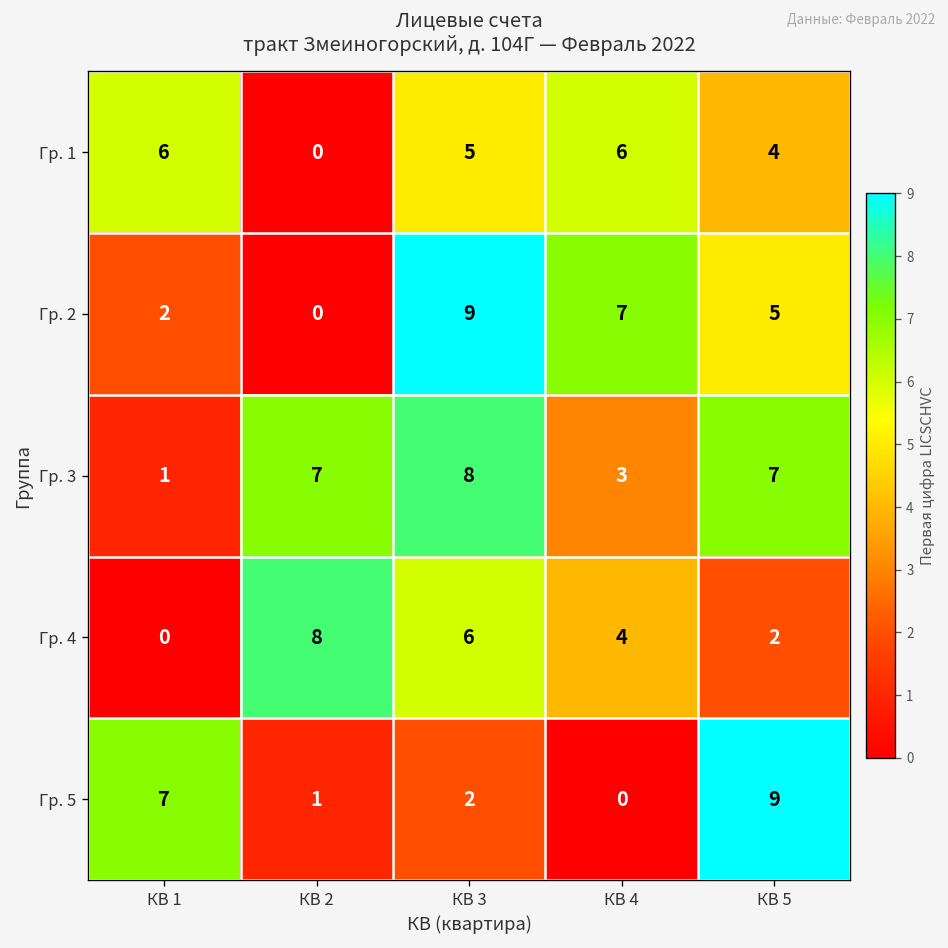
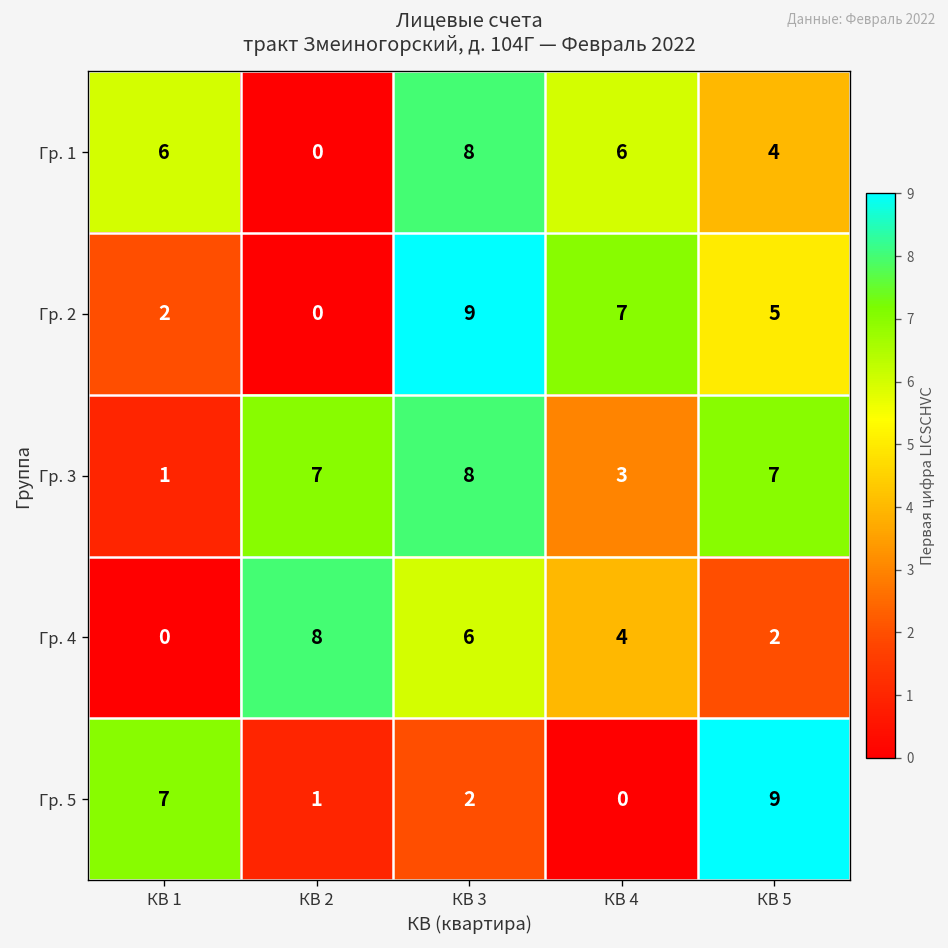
Гр. 1, КВ 3: 5 -> 8
